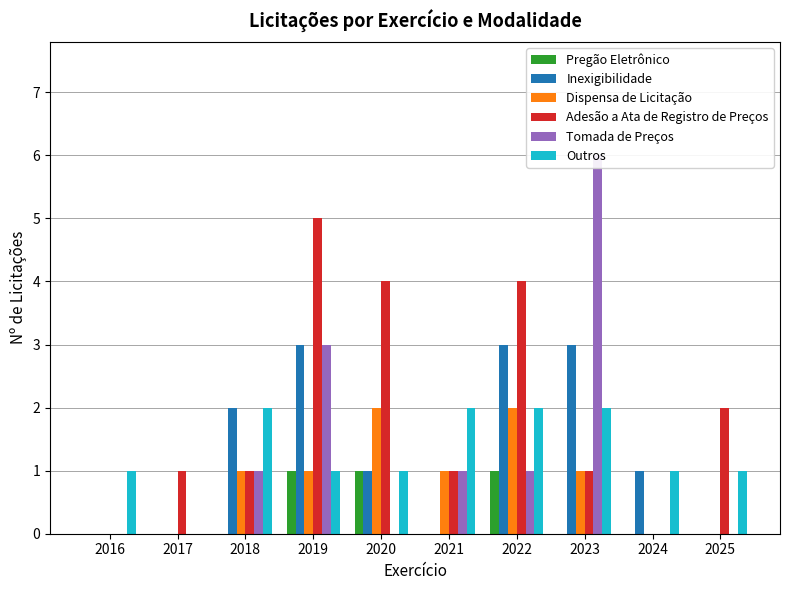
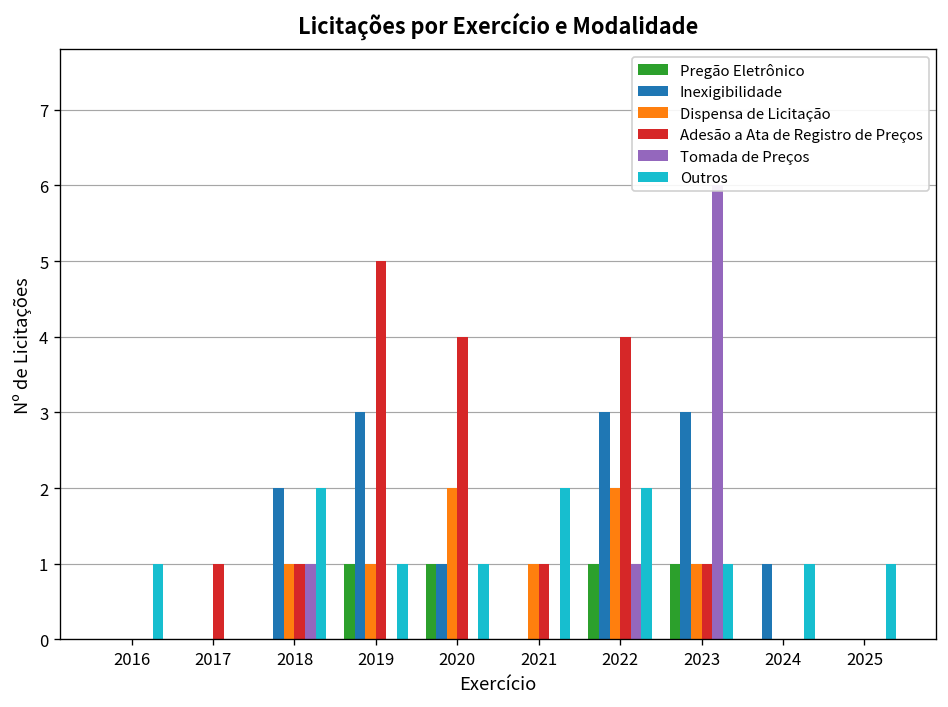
Tomada de Preços, 2019: 3 -> 0
Tomada de Preços, 2021: 1 -> 0
Pregão Eletrônico, 2023: 0 -> 1
Outros, 2023: 2 -> 1
Adesão a Ata de Registro de Preços, 2025: 2 -> 0
